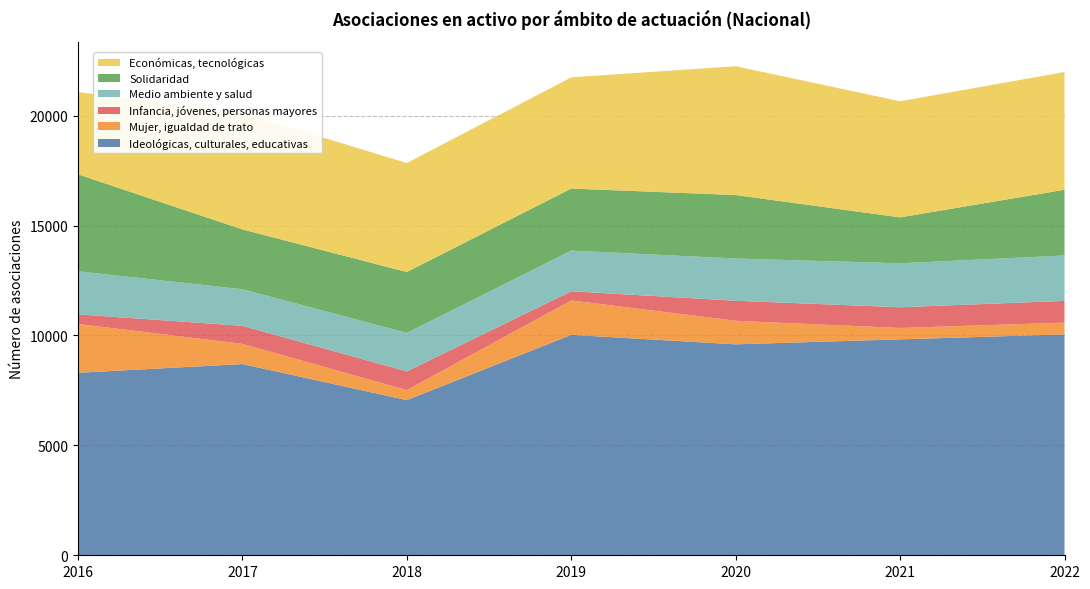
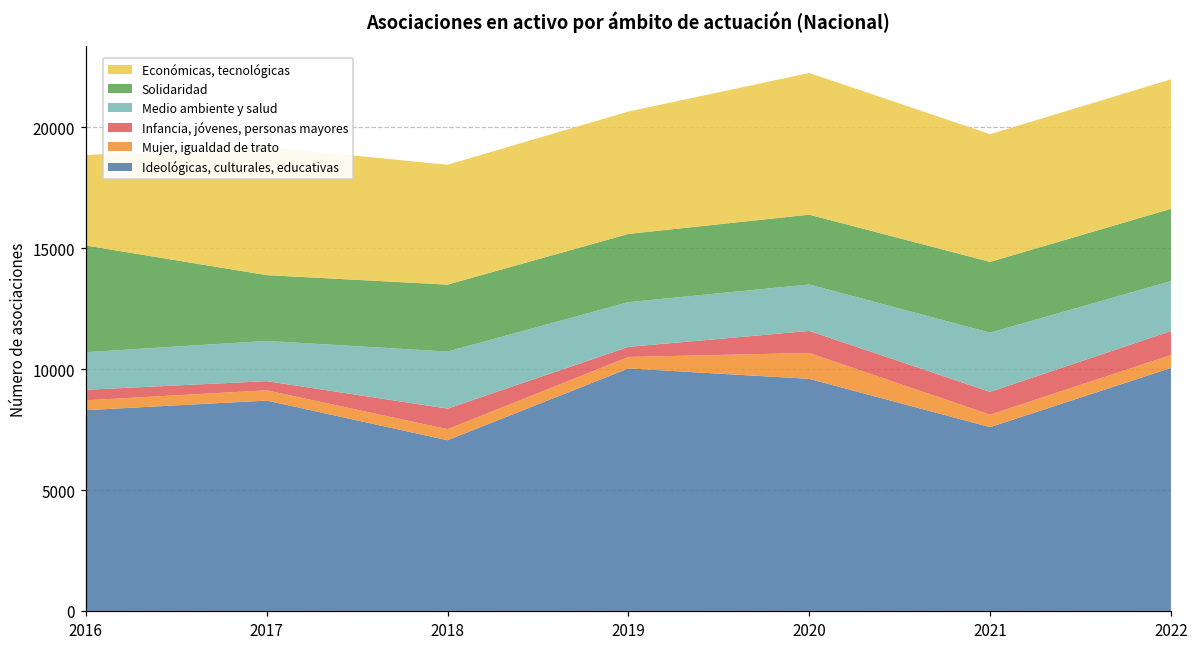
Mujer, igualdad de trato, 2016: 2200 -> 400
Medio ambiente y salud, 2016: 2000 -> 1600
Mujer, igualdad de trato, 2017: 900 -> 400
Infancia, jóvenes, personas mayores, 2017: 800 -> 400
Medio ambiente y salud, 2018: 1800 -> 2400
Mujer, igualdad de trato, 2019: 1600 -> 500
Ideológicas, culturales, educativas, 2021: 9800 -> 7600
Medio ambiente y salud, 2021: 2000 -> 2400
Solidaridad, 2021: 2100 -> 2900
